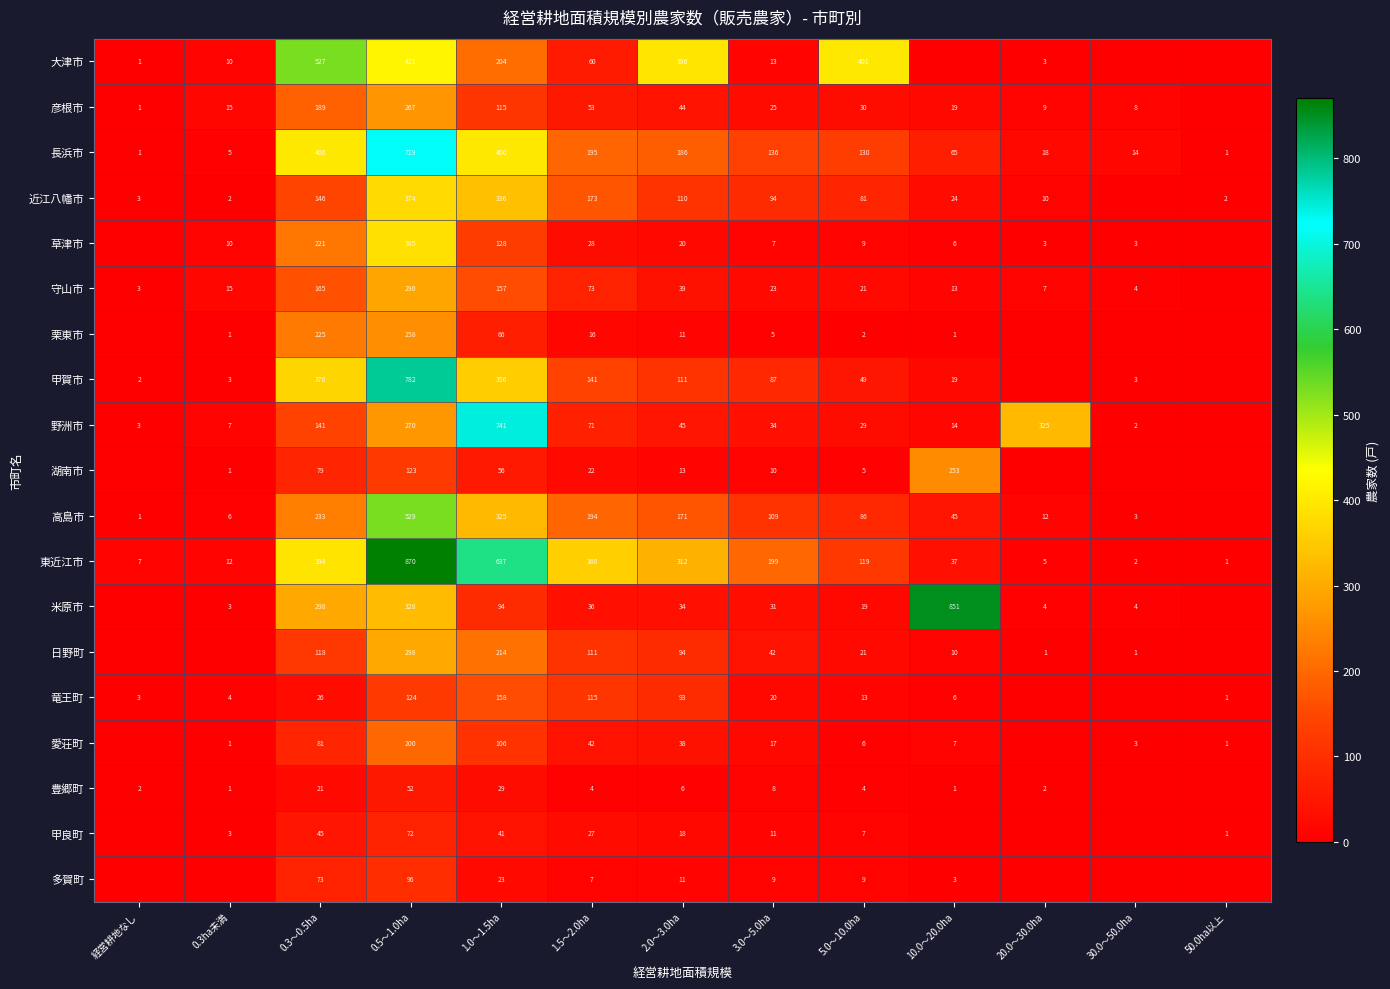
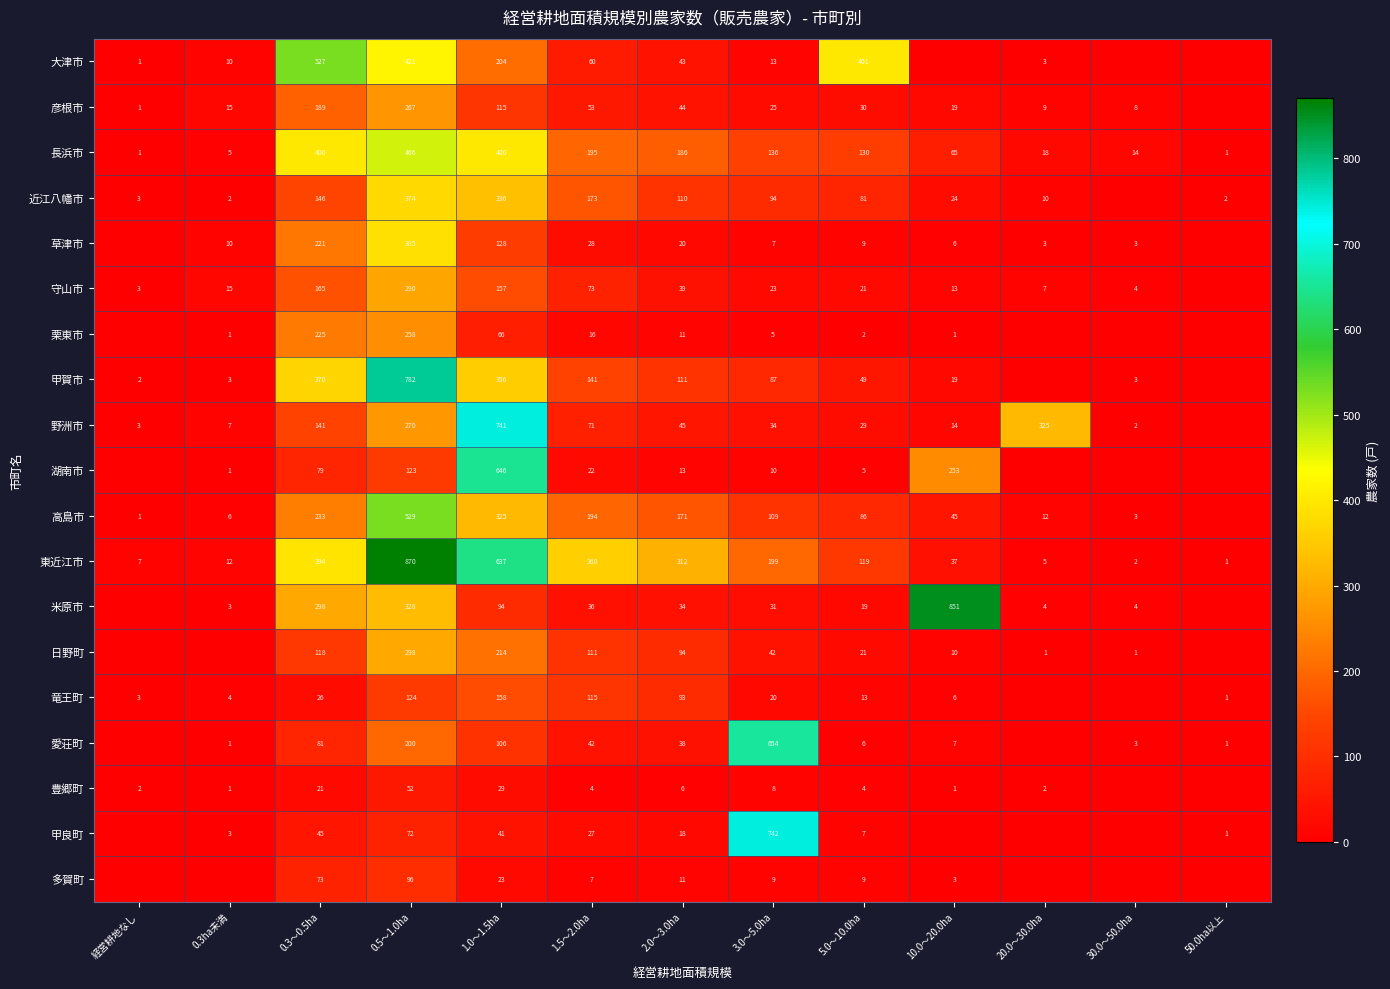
大津市, 2.0～3.0ha: 396 -> 43
長浜市, 0.5～1.0ha: 719 -> 466
湖南市, 1.0～1.5ha: 56 -> 646
愛荘町, 3.0～5.0ha: 17 -> 654
甲良町, 3.0～5.0ha: 11 -> 742
